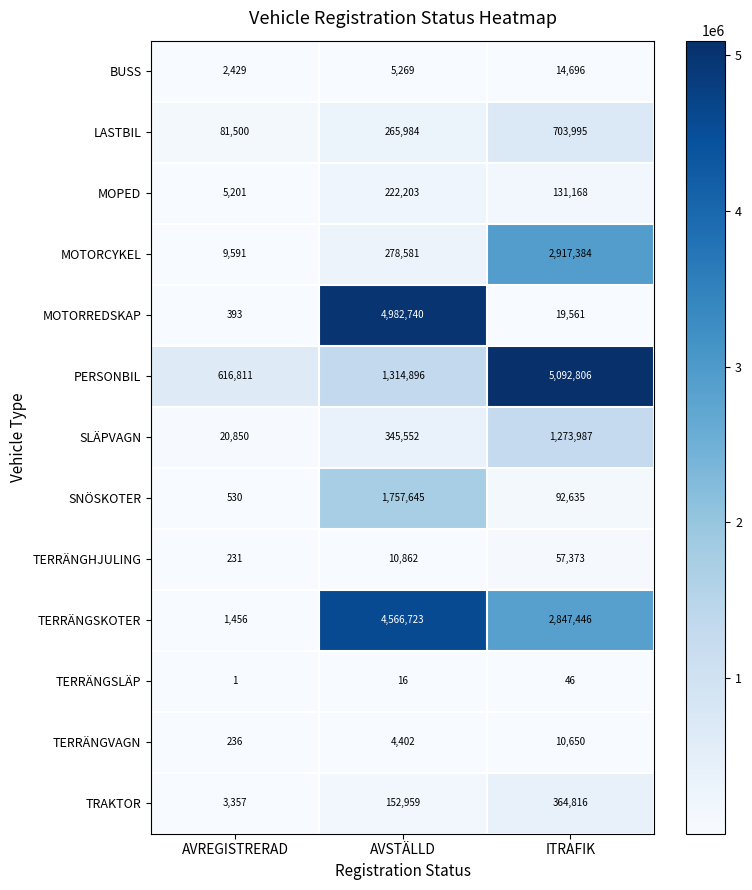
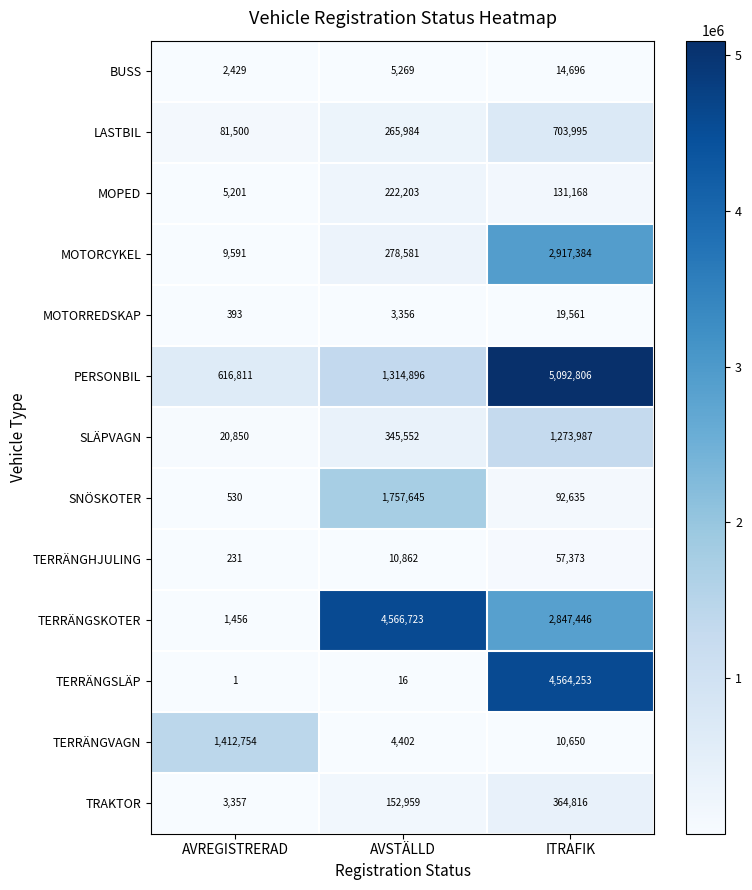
MOTORREDSKAP, AVSTÄLLD: 4,982,740 -> 3,356
TERRÄNGSLÄP, ITRAFIK: 46 -> 4,564,253
TERRÄNGVAGN, AVREGISTRERAD: 236 -> 1,412,754
